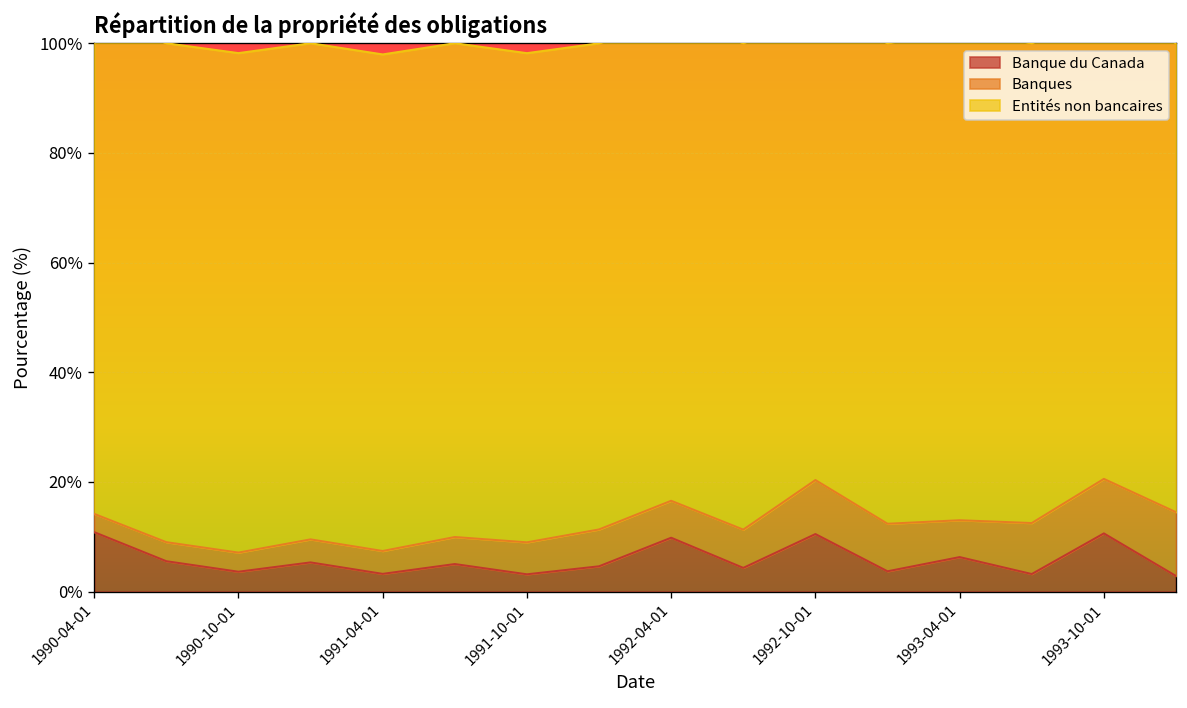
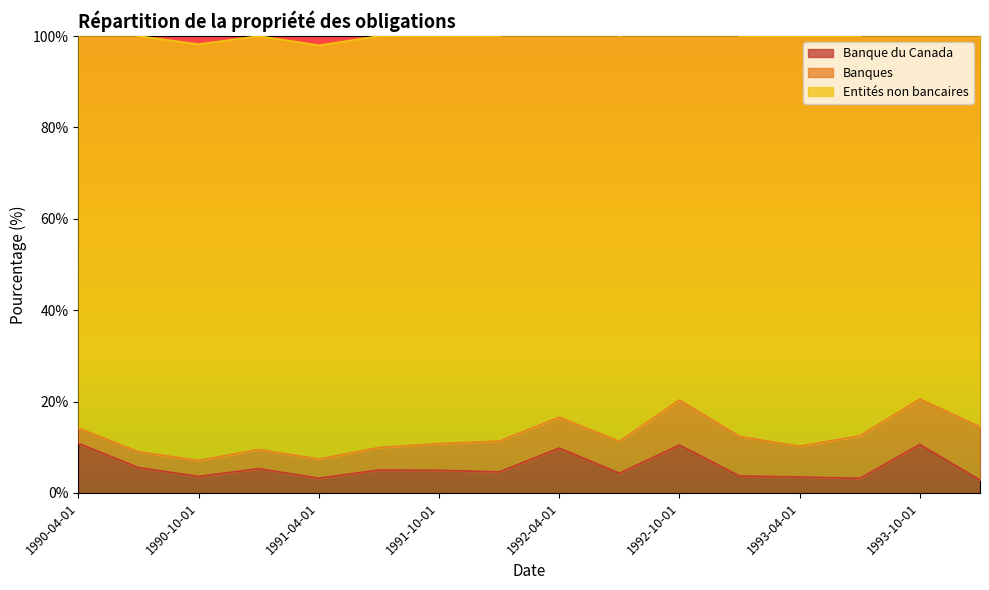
Banque du Canada, 1991-10-01: 3% -> 5%
Banque du Canada, 1993-04-01: 6% -> 3%
